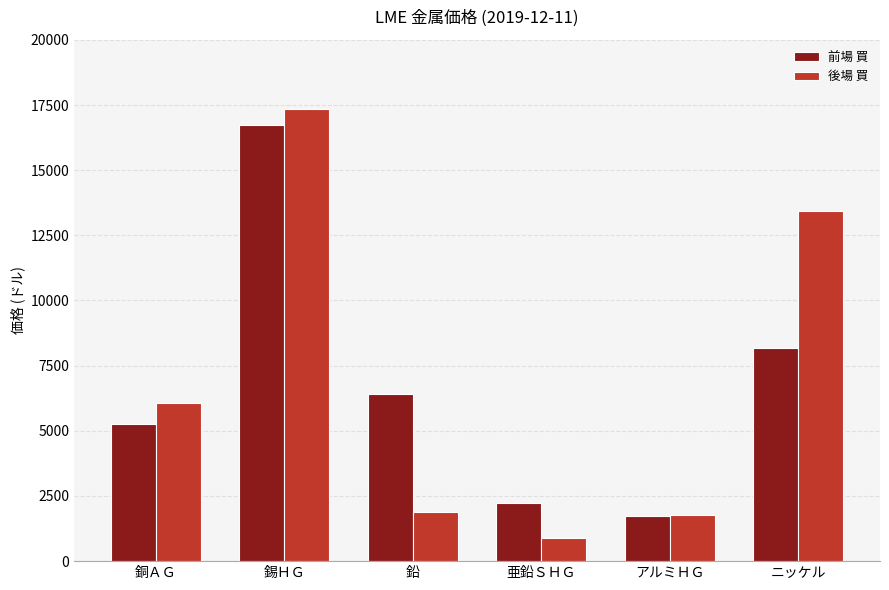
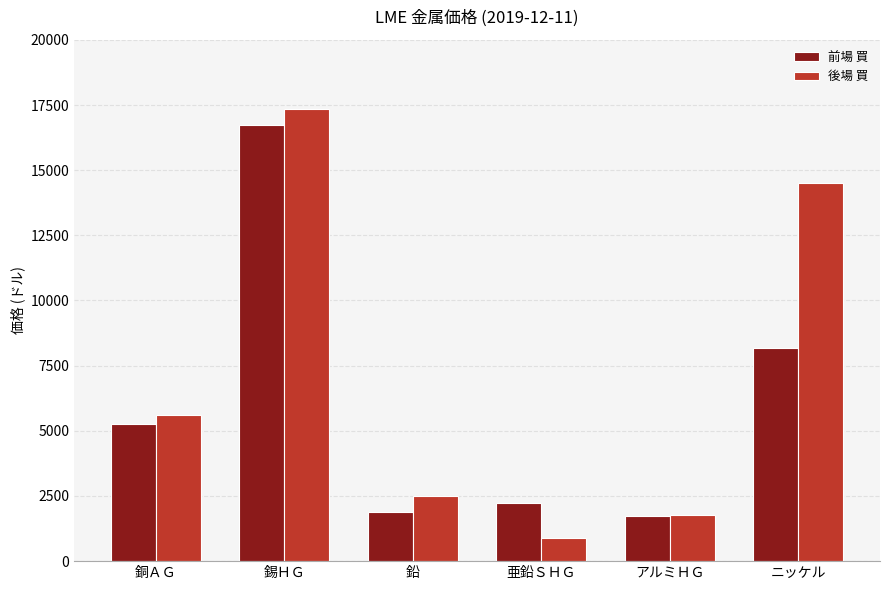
後場 買, 銅ＡＧ: 6100 -> 5600
前場 買, 鉛: 6400 -> 1900
後場 買, 鉛: 1900 -> 2500
後場 買, ニッケル: 13400 -> 14500
